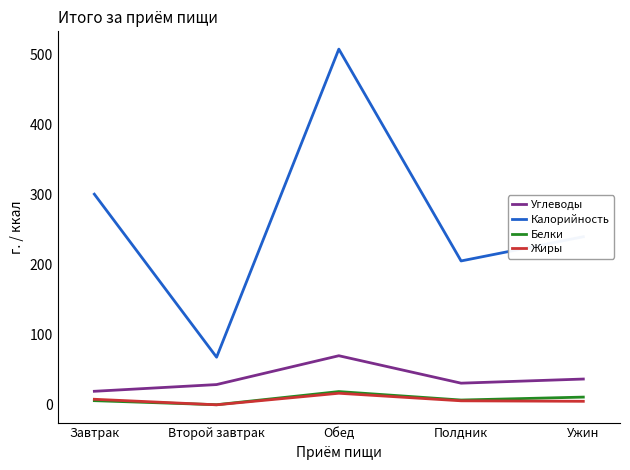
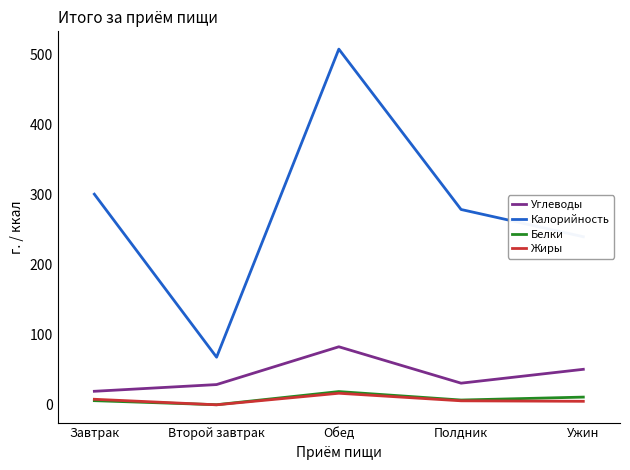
Углеводы, Обед: 70 -> 80
Калорийность, Полдник: 210 -> 280
Углеводы, Ужин: 40 -> 50
